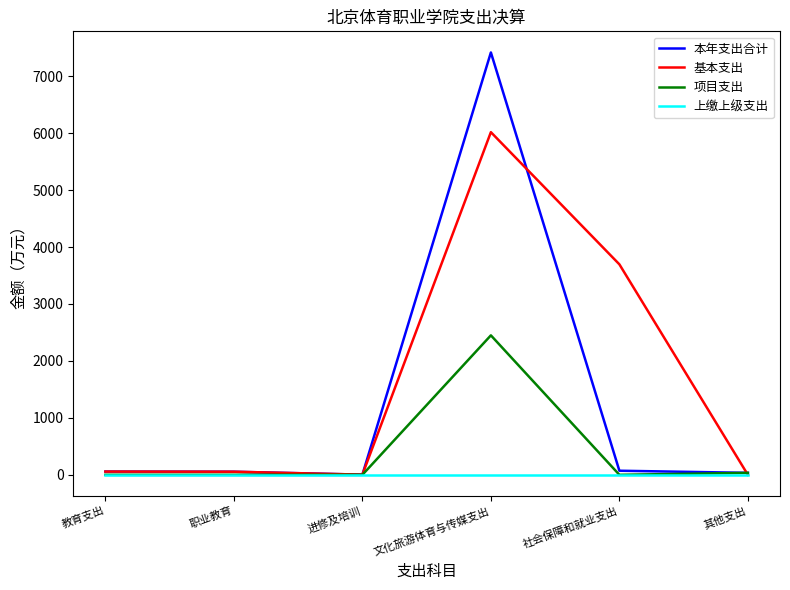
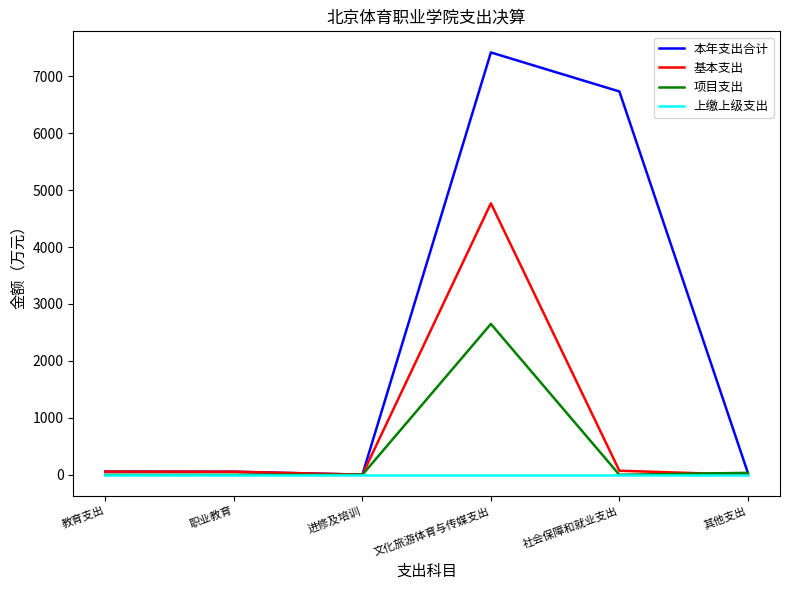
基本支出, 文化旅游体育与传媒支出: 6000 -> 4800
项目支出, 文化旅游体育与传媒支出: 2400 -> 2600
本年支出合计, 社会保障和就业支出: 100 -> 6700
基本支出, 社会保障和就业支出: 3700 -> 100
